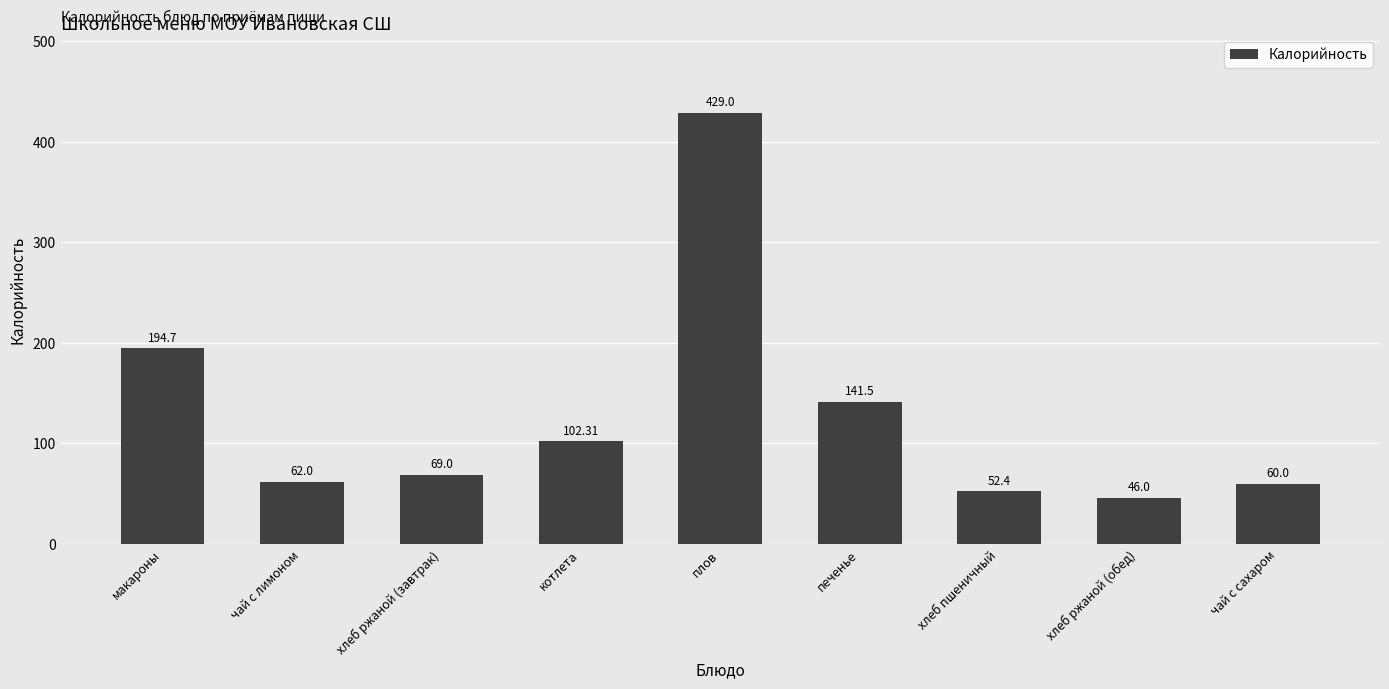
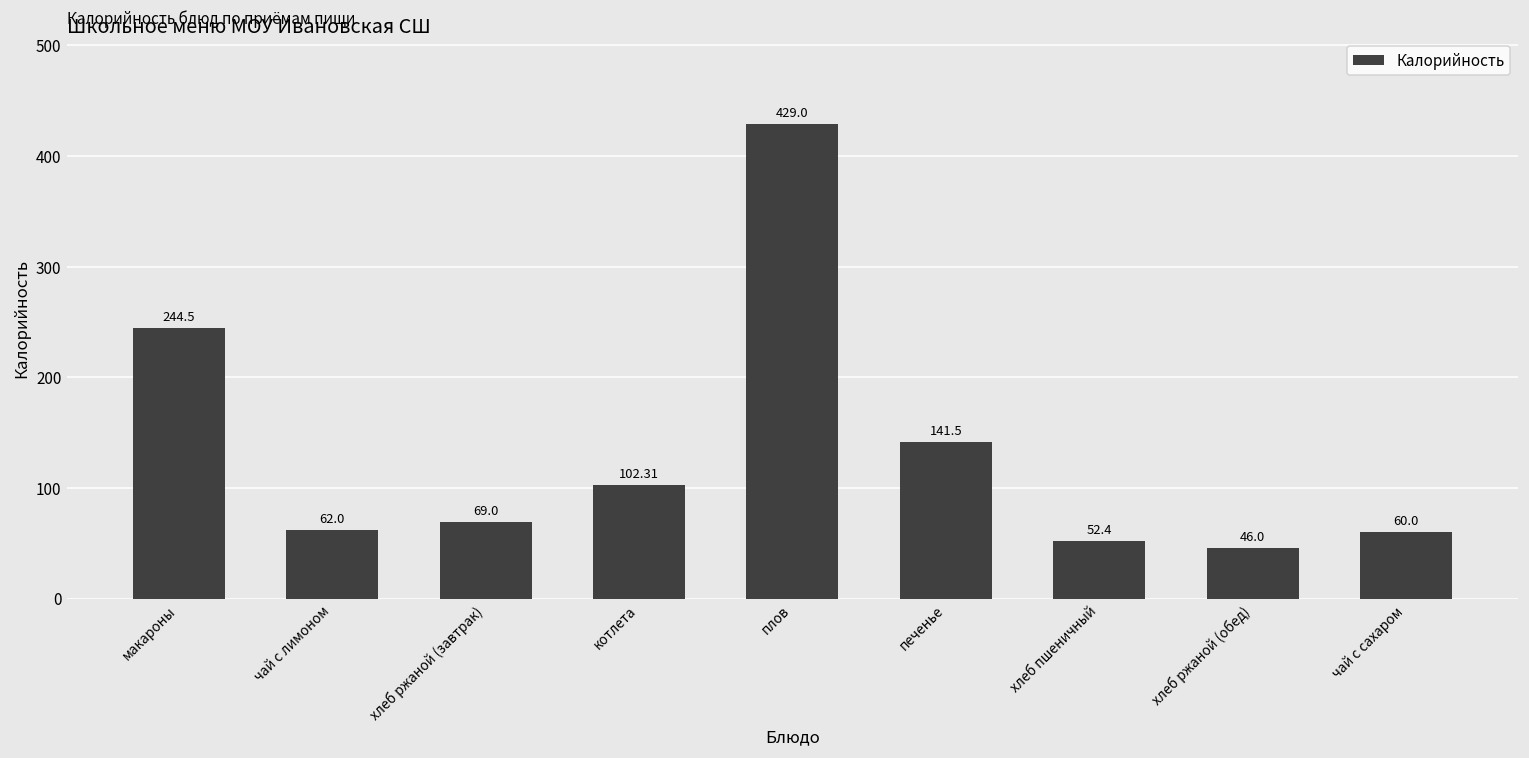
макароны: 194.7 -> 244.5
